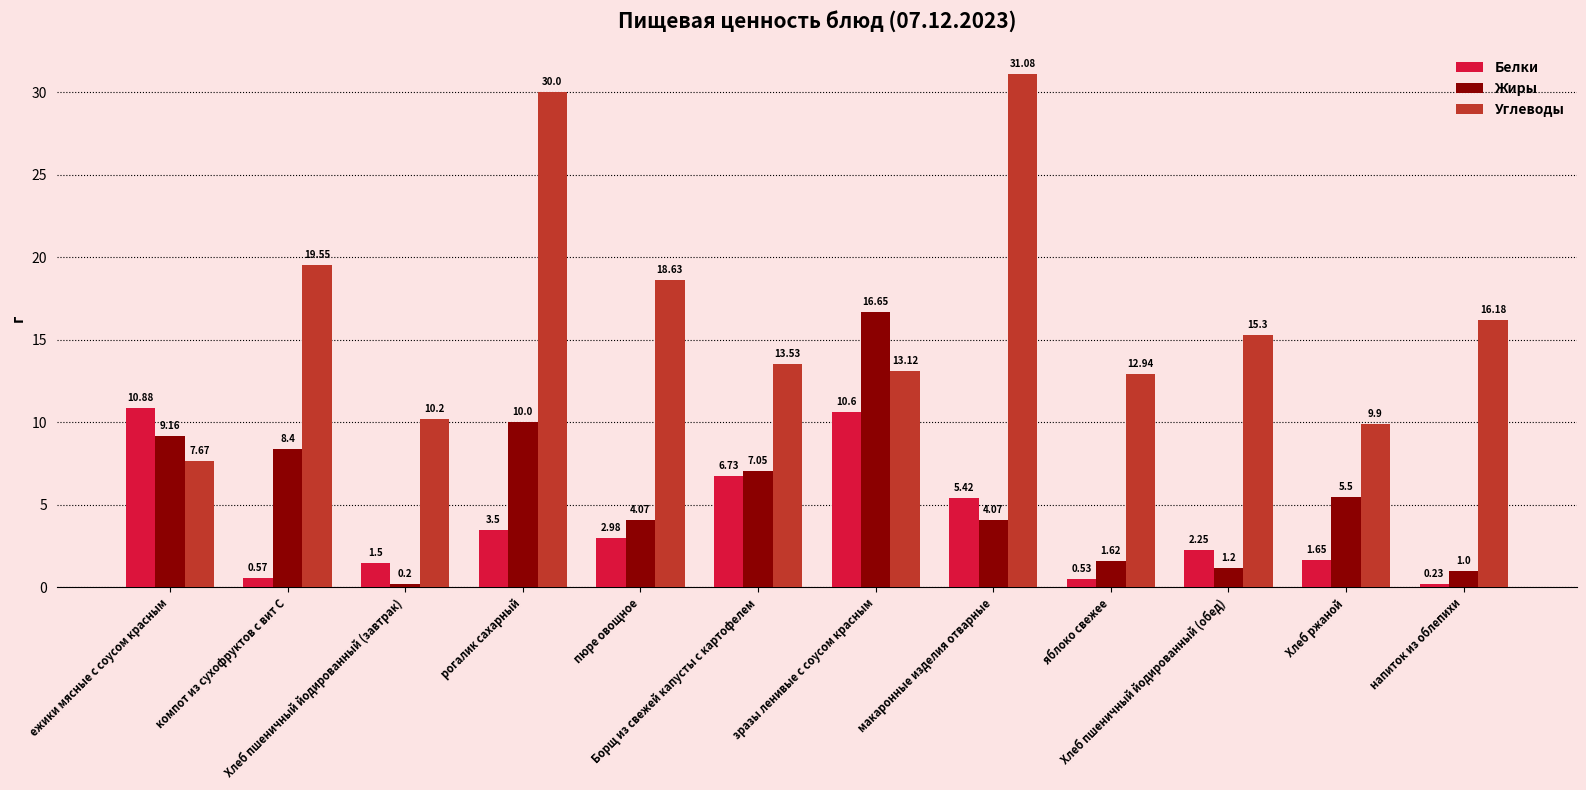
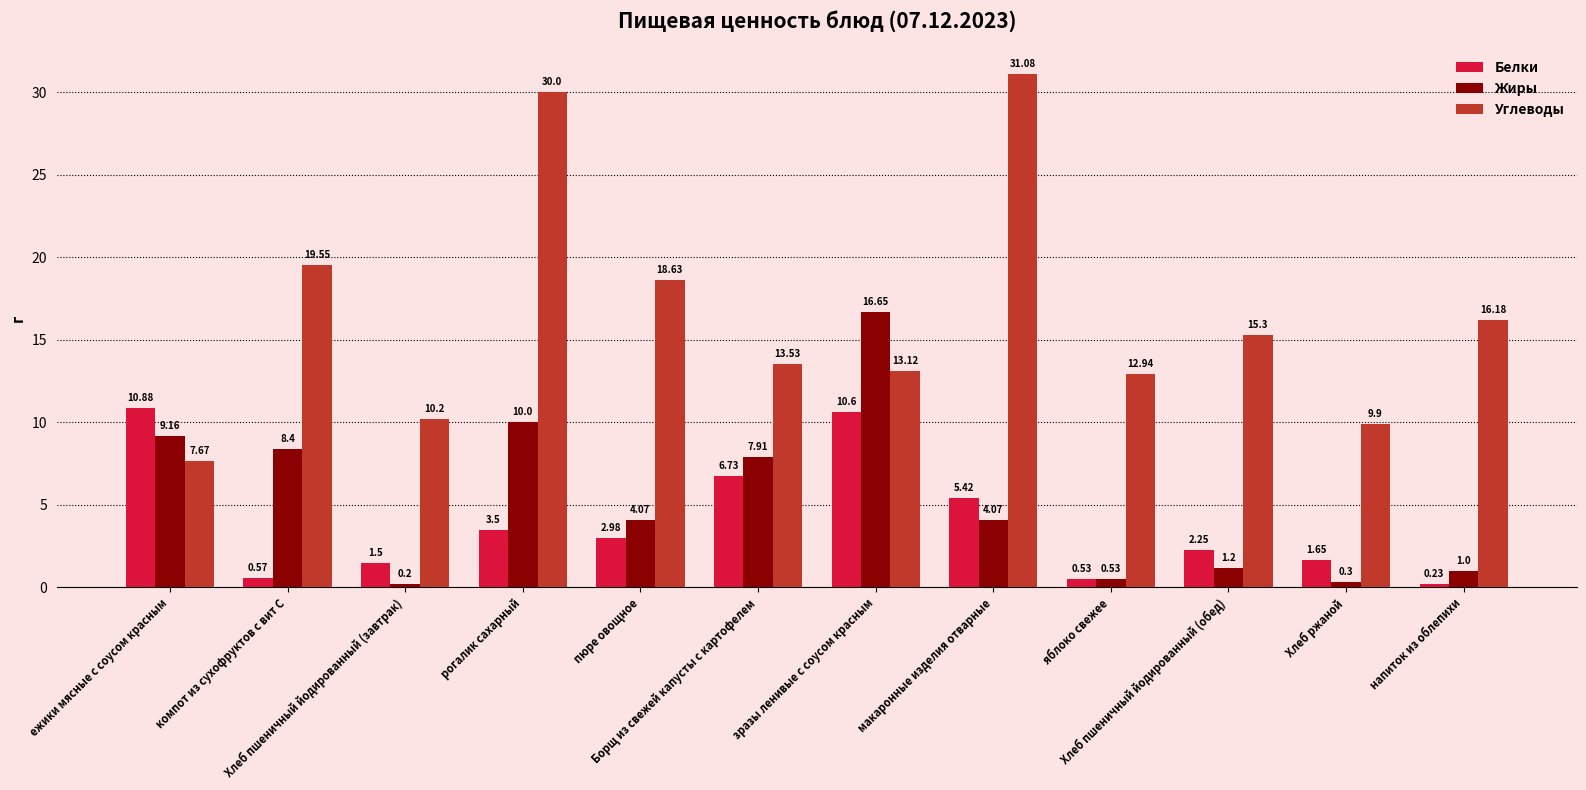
Жиры, Борщ из свежей капусты с картофелем: 7.05 -> 7.91
Жиры, яблоко свежее: 1.62 -> 0.53
Жиры, Хлеб ржаной: 5.5 -> 0.3
